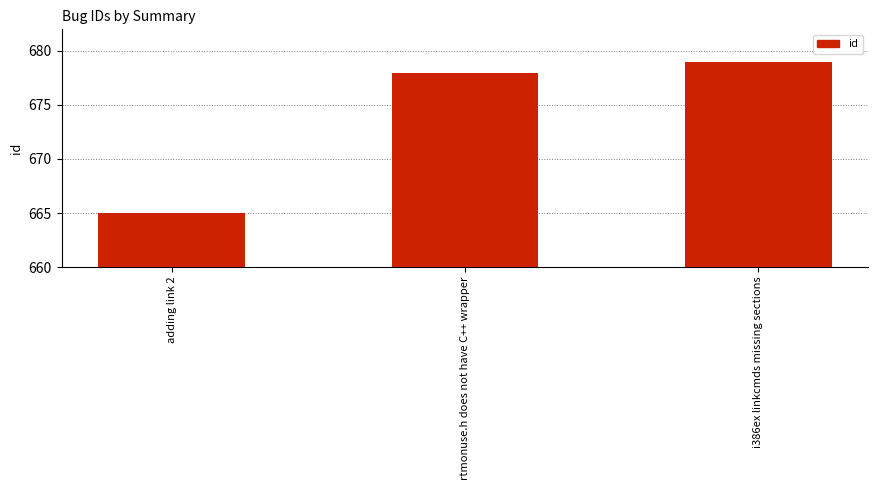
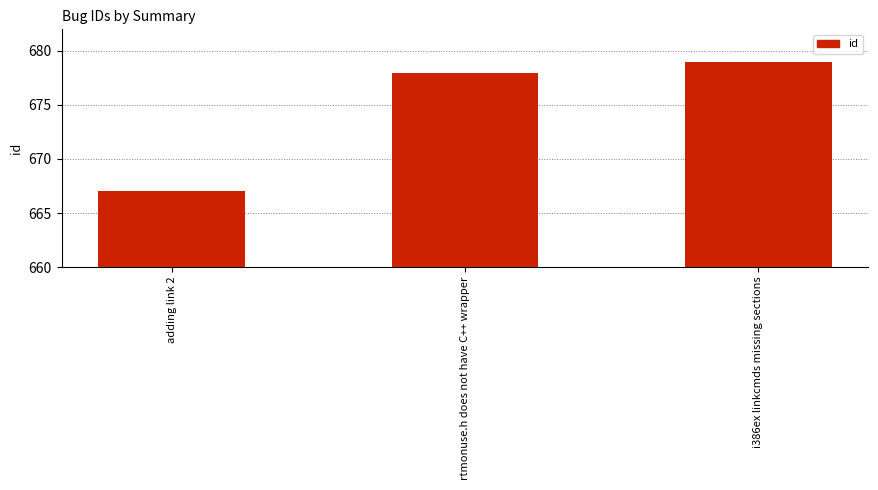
adding link 2: 665 -> 667
